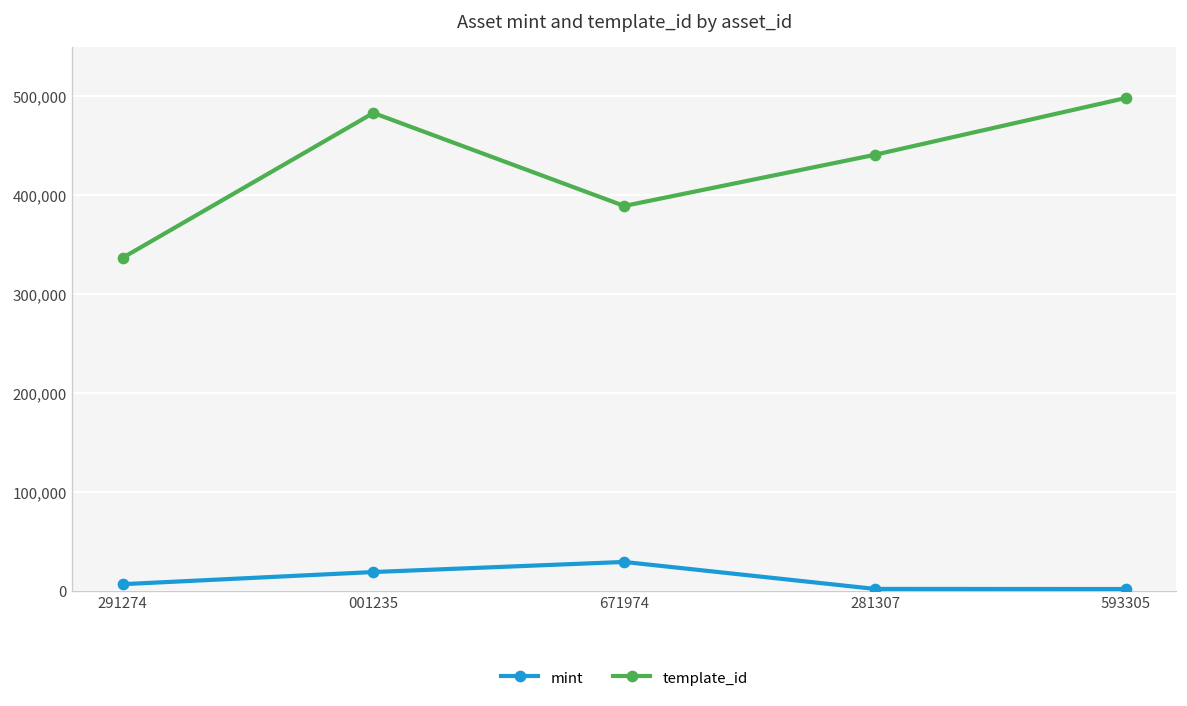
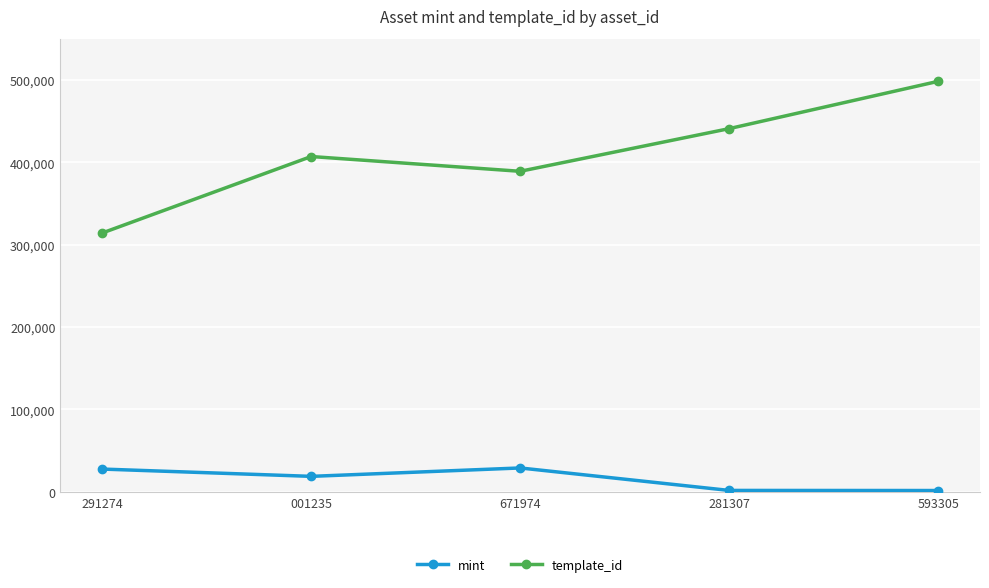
mint, 291274: 10,000 -> 30,000
template_id, 291274: 340,000 -> 310,000
template_id, 001235: 480,000 -> 410,000
